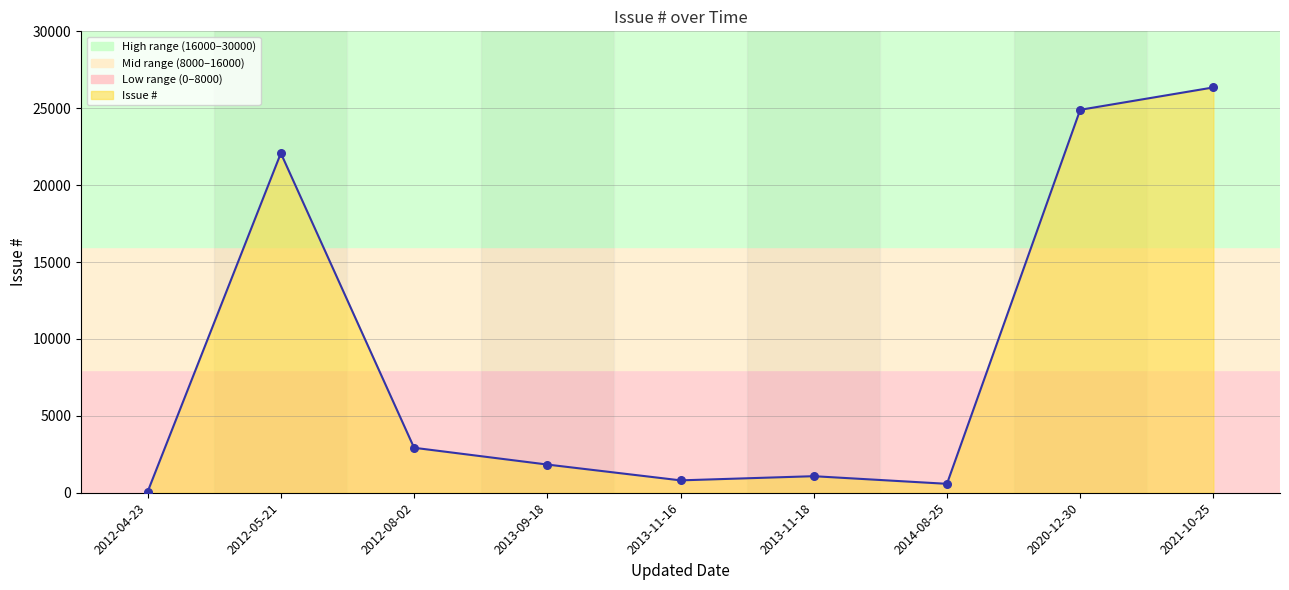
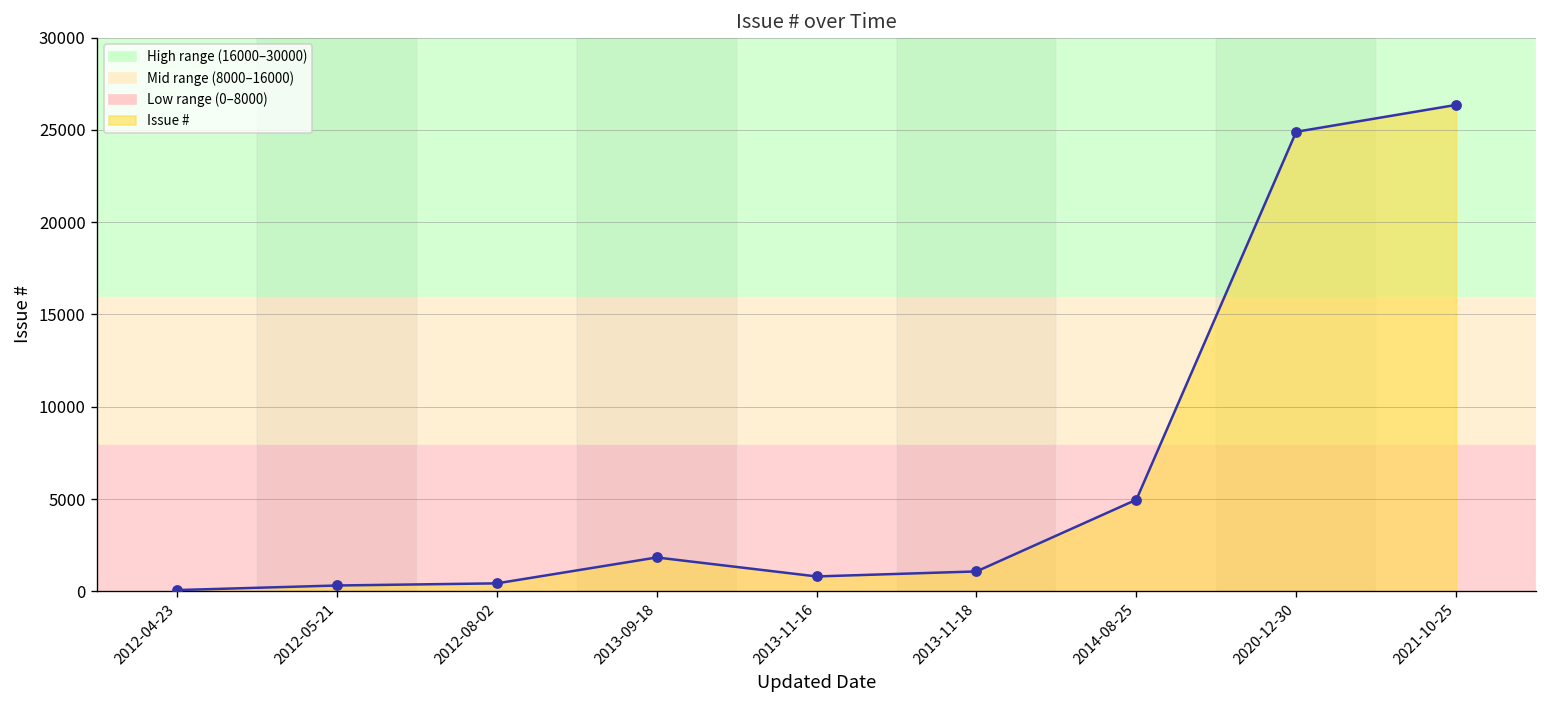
2012-05-21: 22100 -> 300
2012-08-02: 2900 -> 400
2014-08-25: 600 -> 5000
